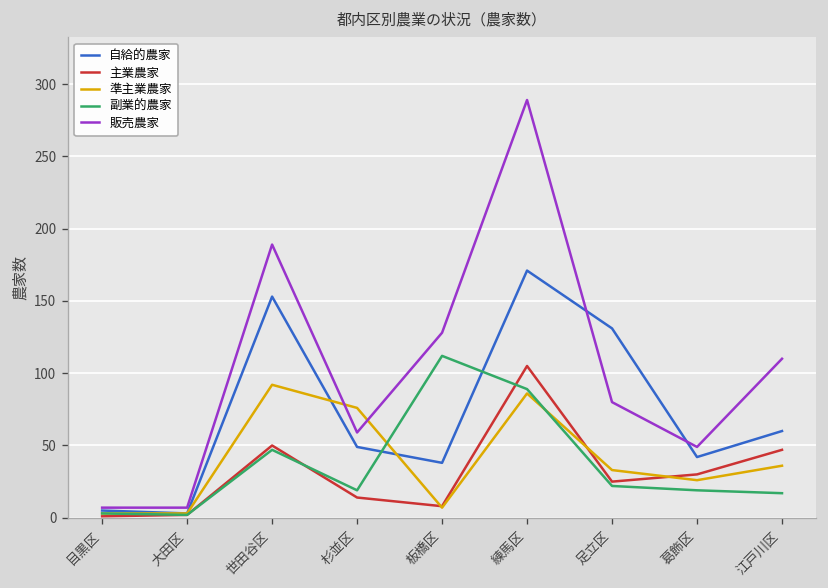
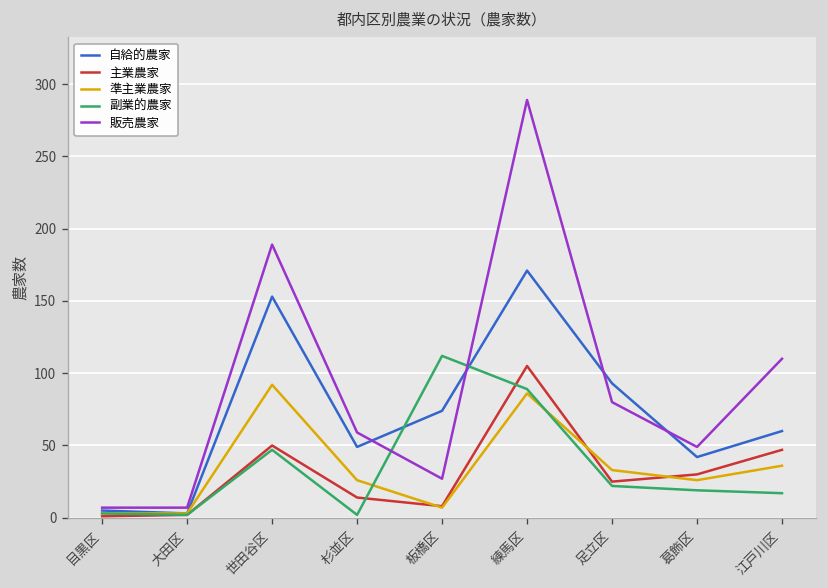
準主業農家, 杉並区: 76 -> 26
副業的農家, 杉並区: 19 -> 2
自給的農家, 板橋区: 38 -> 74
販売農家, 板橋区: 128 -> 27
自給的農家, 足立区: 131 -> 93
